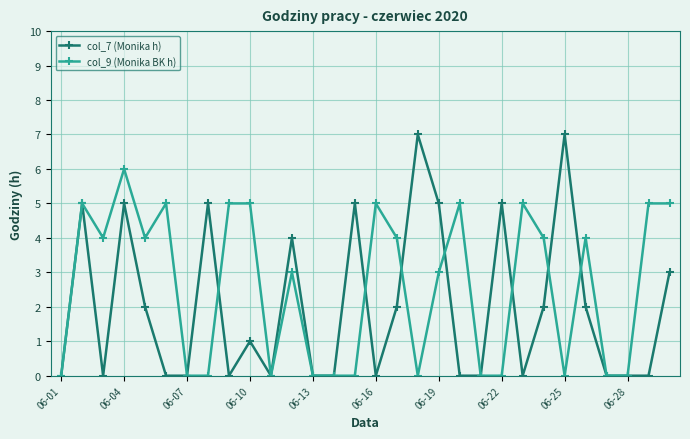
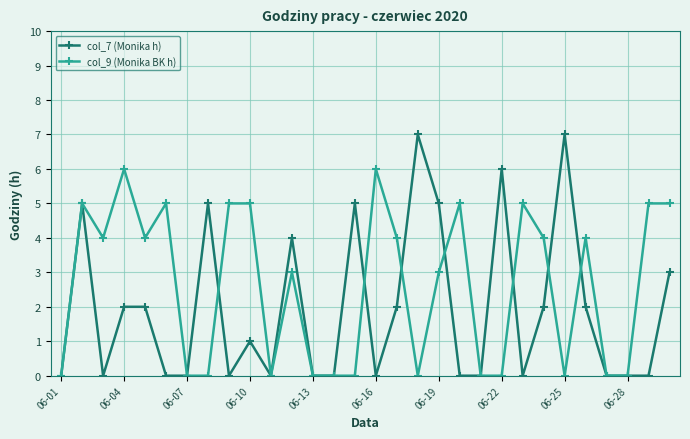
col_7 (Monika h), 06-04: 5 -> 2
col_9 (Monika BK h), 06-16: 5 -> 6
col_7 (Monika h), 06-22: 5 -> 6
